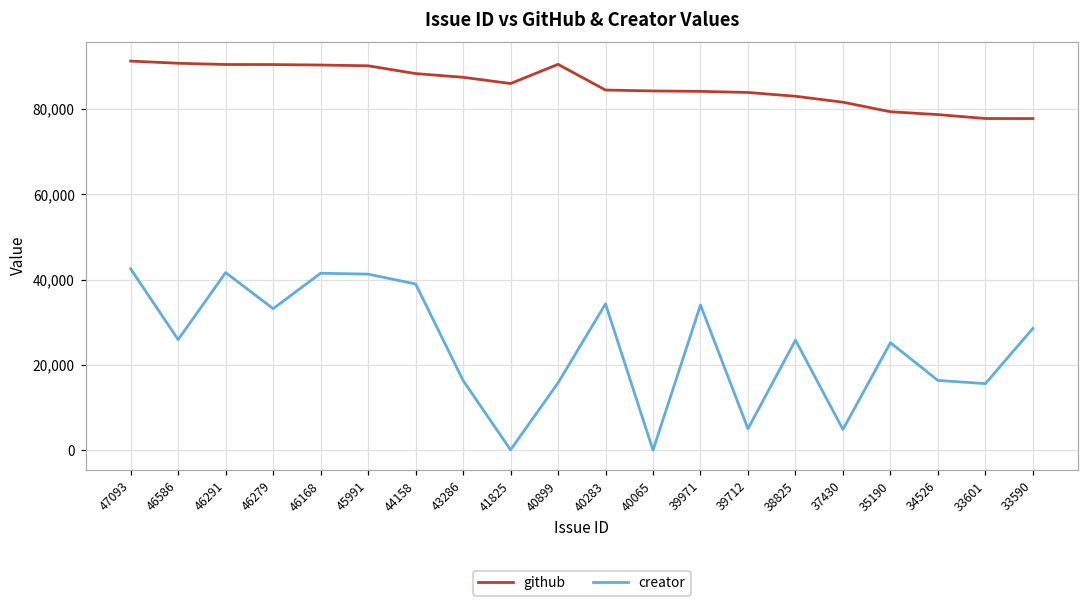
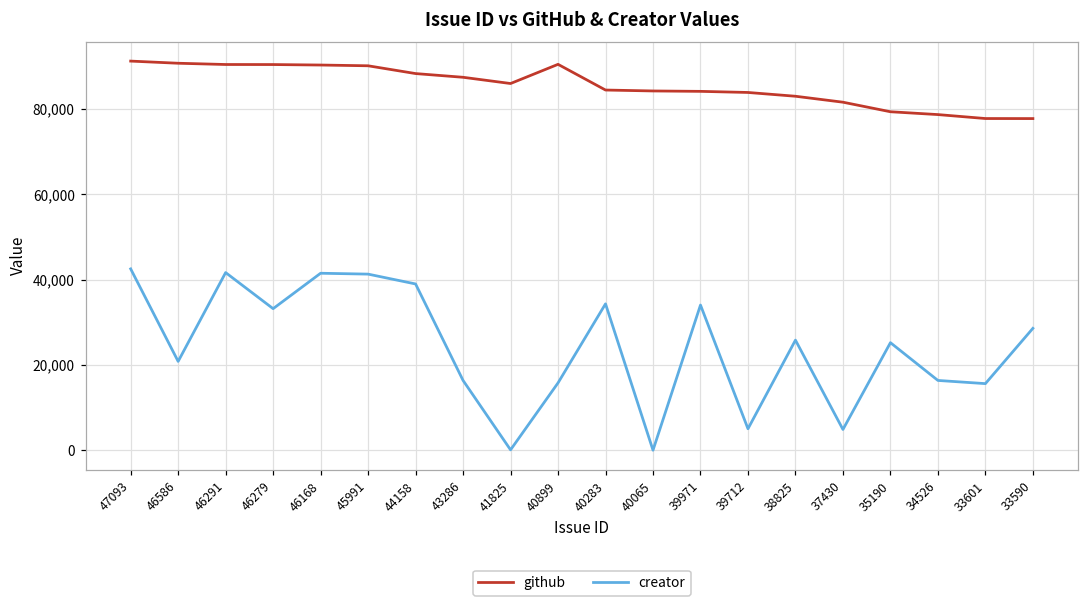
creator, 46586: 26,000 -> 21,000
